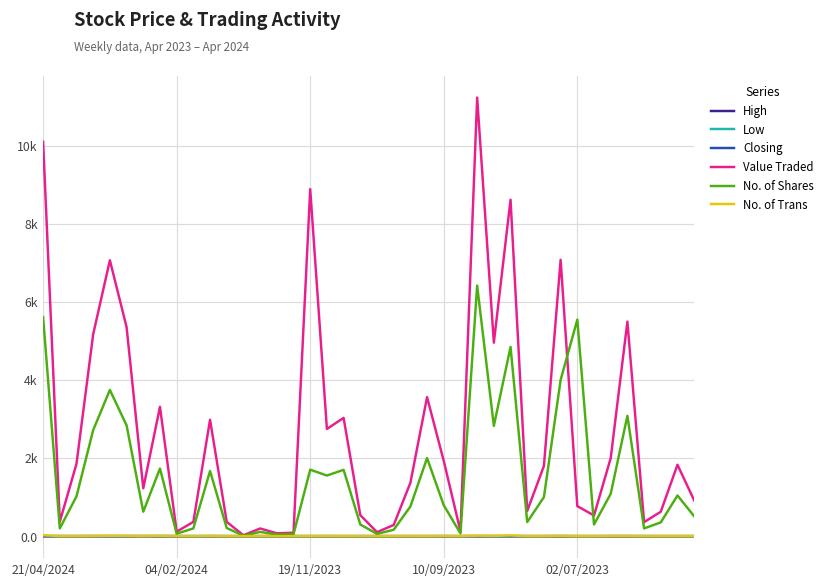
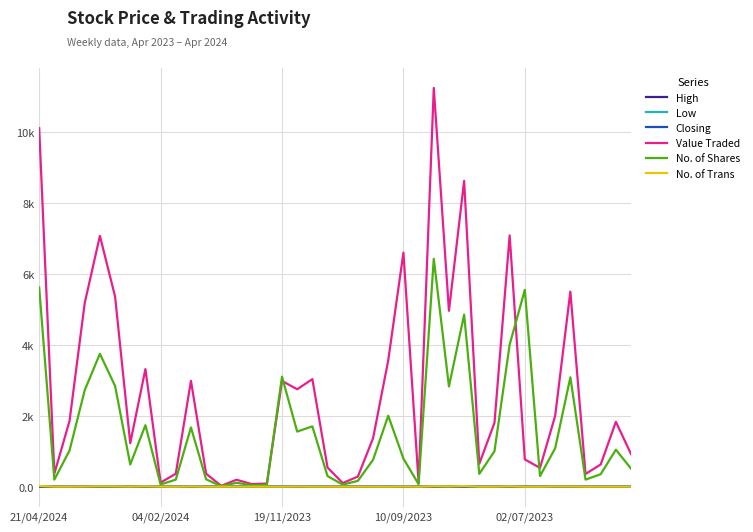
Value Traded, 19/11/2023: 8900 -> 3000
No. of Shares, 19/11/2023: 1700 -> 3100
Value Traded, 10/09/2023: 1900 -> 6600
